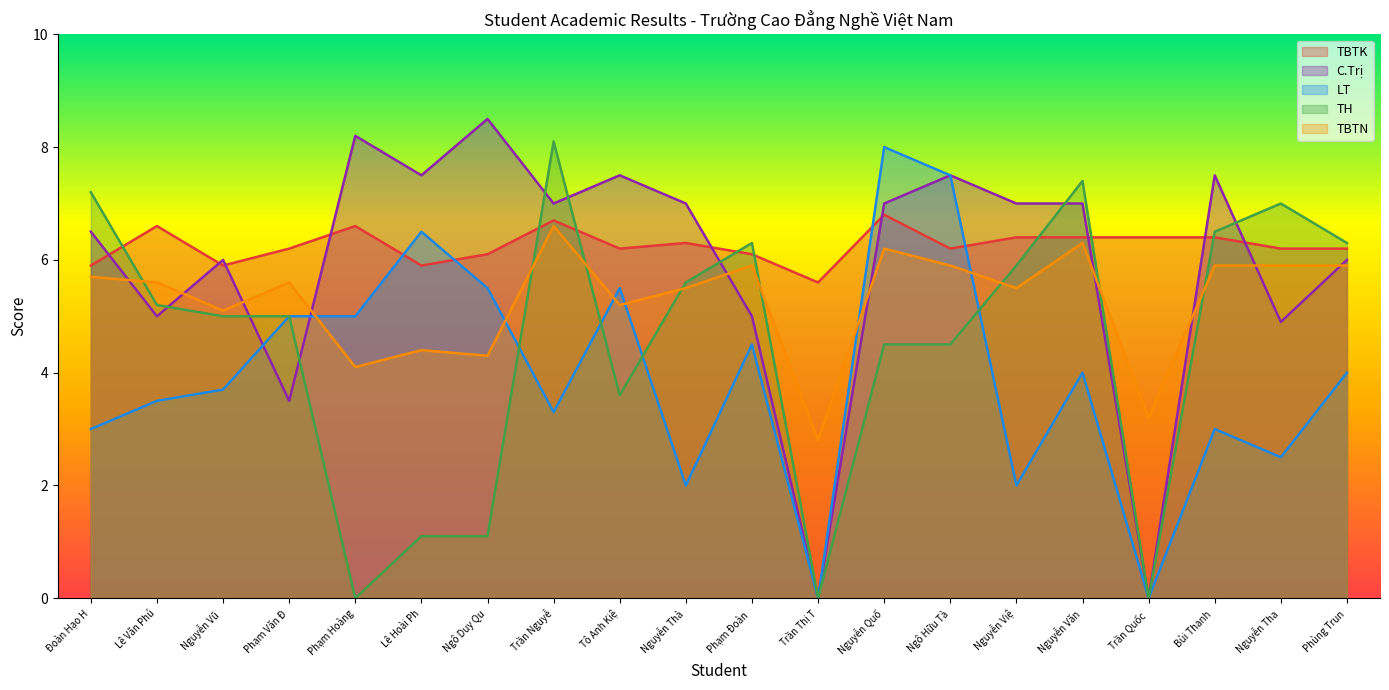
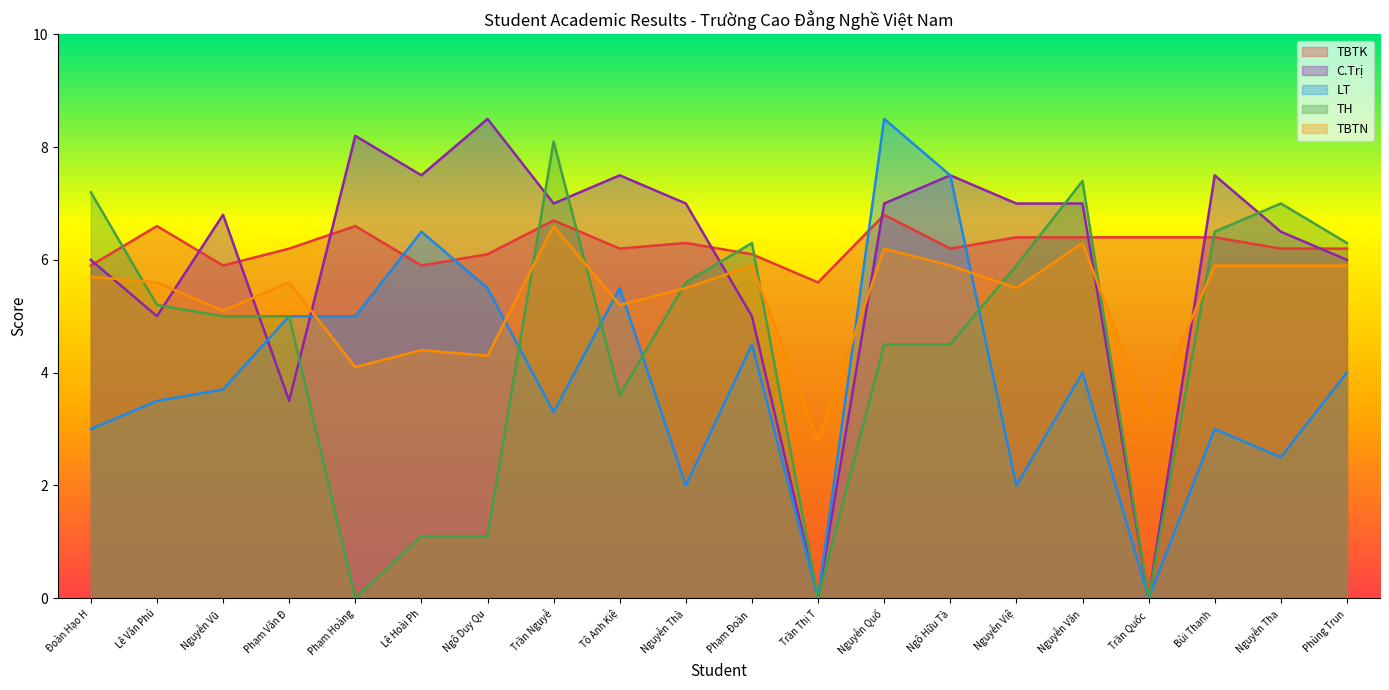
C.Trị, Đoàn Hạo H: 6.5 -> 6.0
C.Trị, Nguyễn Vũ: 6.0 -> 6.8
LT, Nguyễn Quố: 8.0 -> 8.5
C.Trị, Nguyễn Tha: 4.9 -> 6.5
